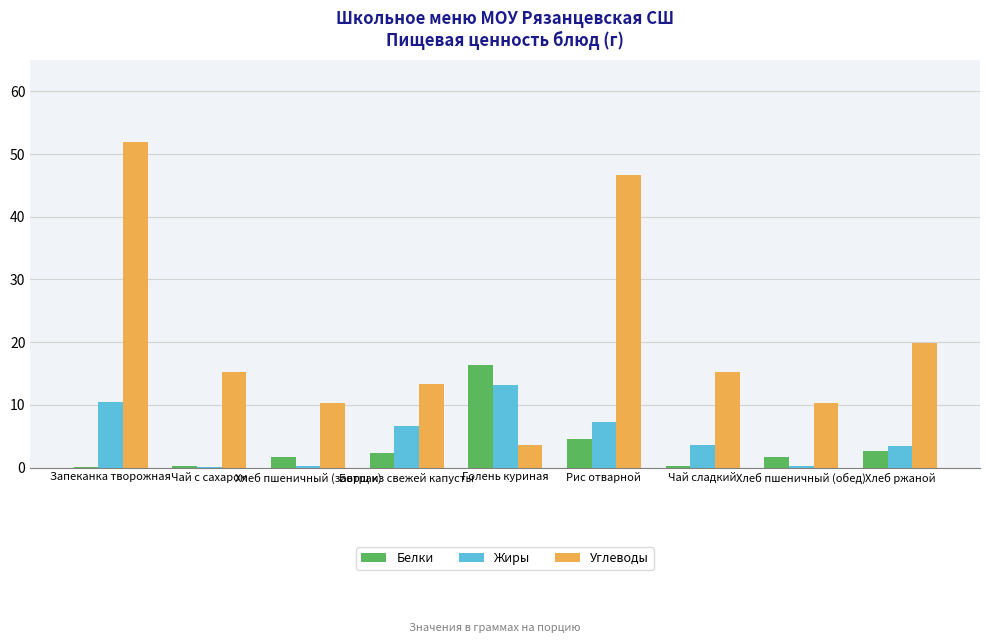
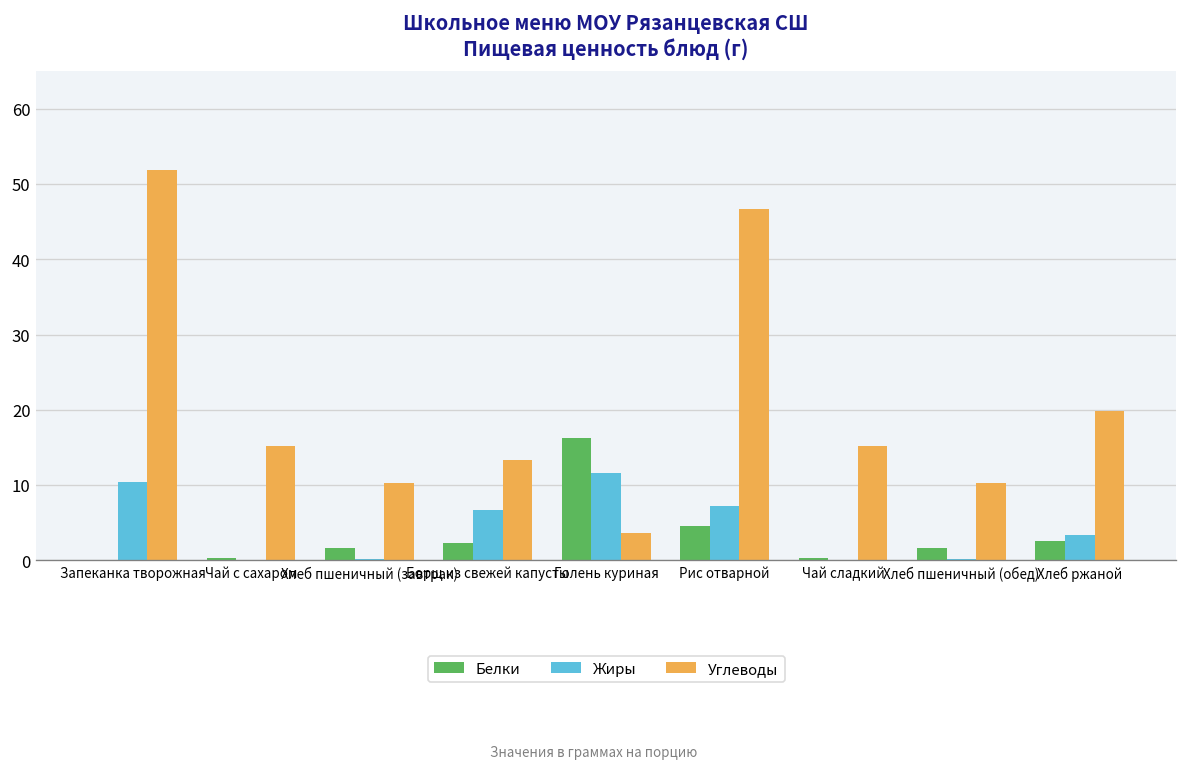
Жиры, Голень куриная: 13 -> 12
Жиры, Чай сладкий: 4 -> 0
